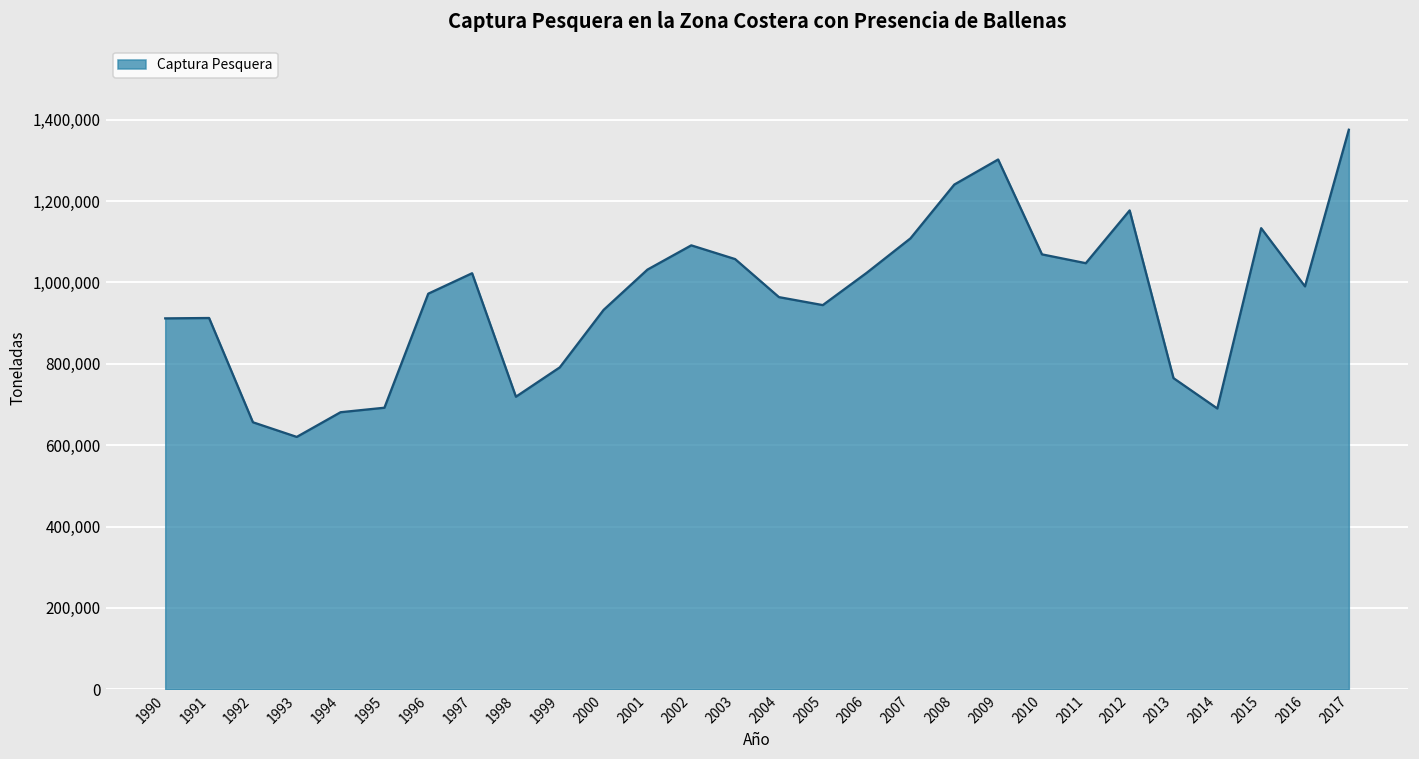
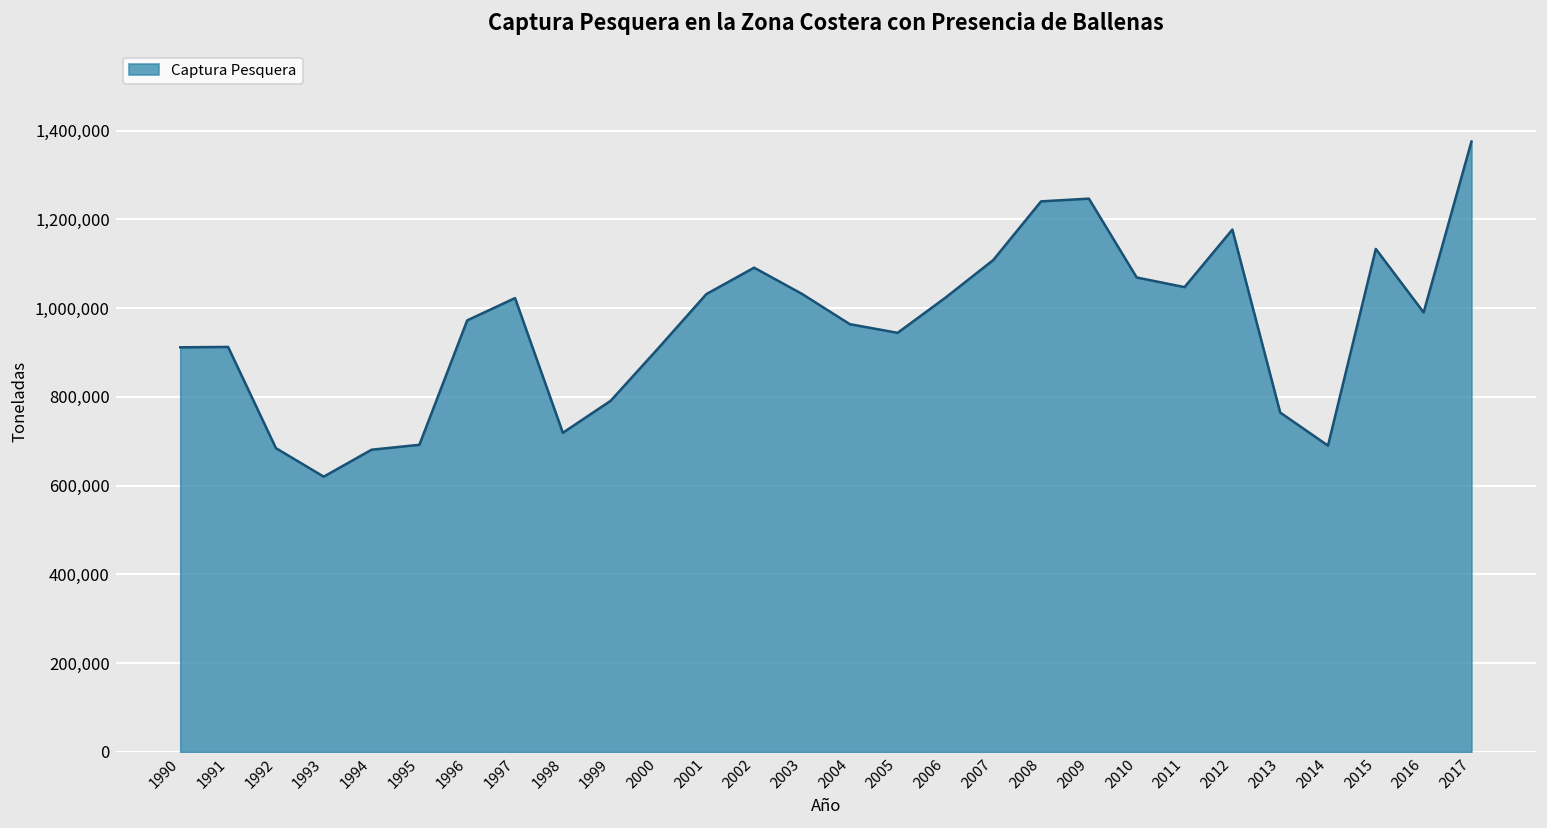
1992: 660,000 -> 680,000
2000: 930,000 -> 910,000
2003: 1,060,000 -> 1,030,000
2009: 1,300,000 -> 1,250,000
